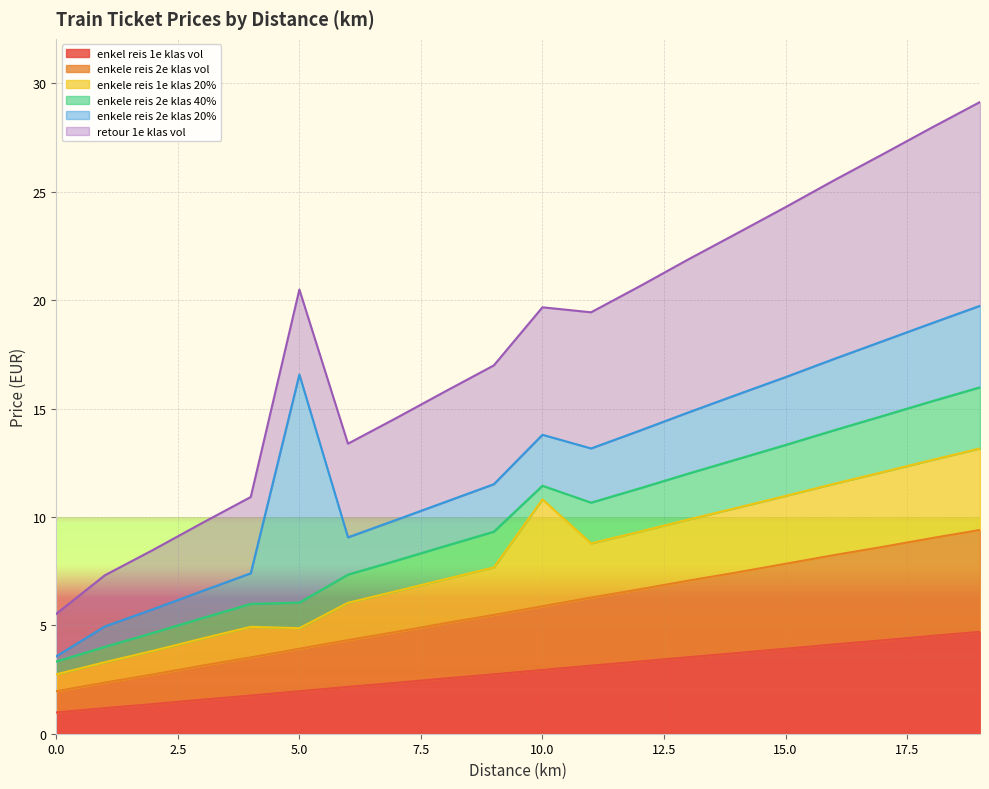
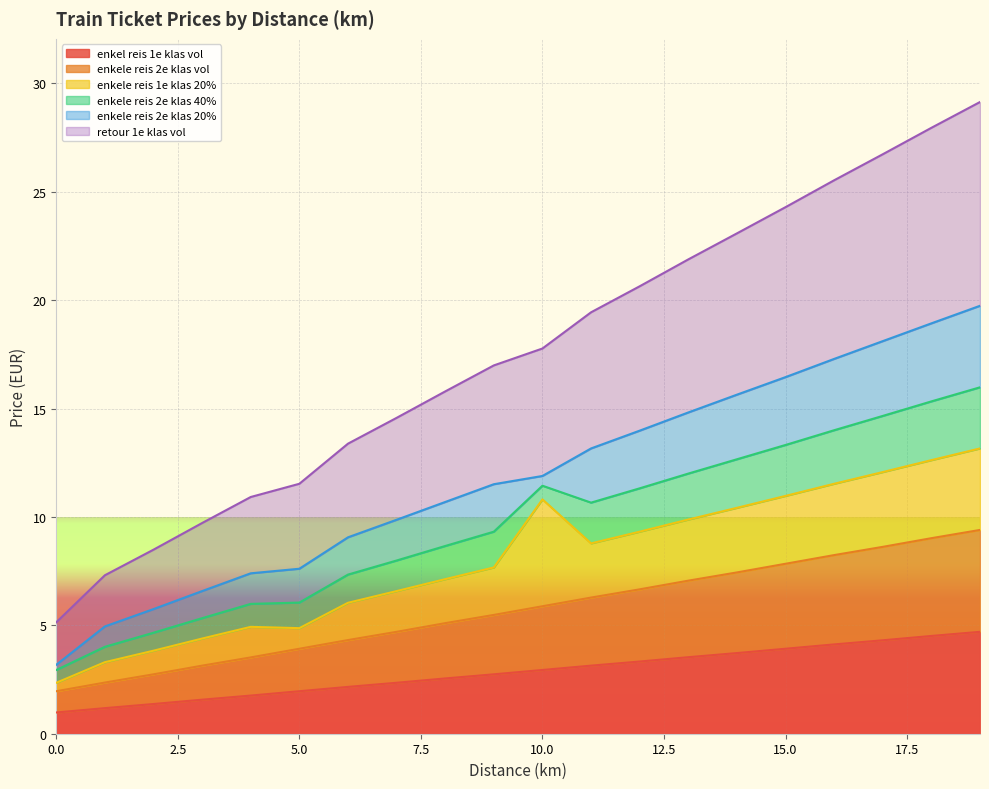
enkele reis 1e klas 20%, 0.0: 0.8 -> 0.4
enkele reis 2e klas 20%, 5.0: 10.5 -> 1.6
enkele reis 2e klas 20%, 10.0: 2.3 -> 0.4
